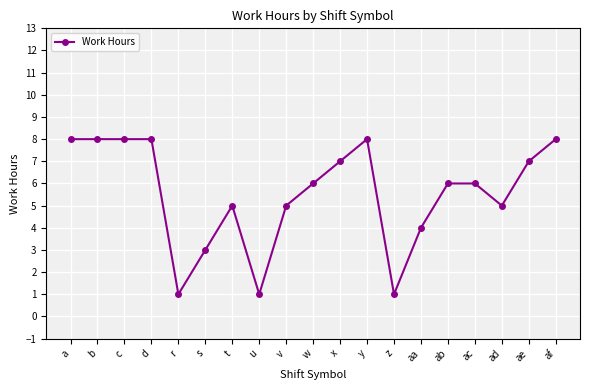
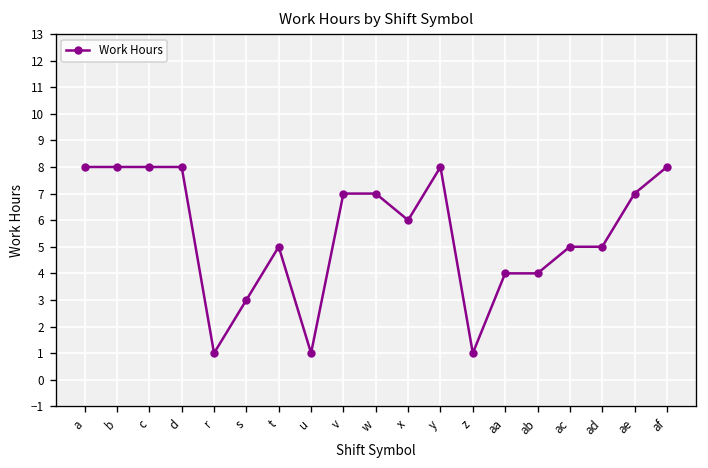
v: 5 -> 7
w: 6 -> 7
x: 7 -> 6
ab: 6 -> 4
ac: 6 -> 5
